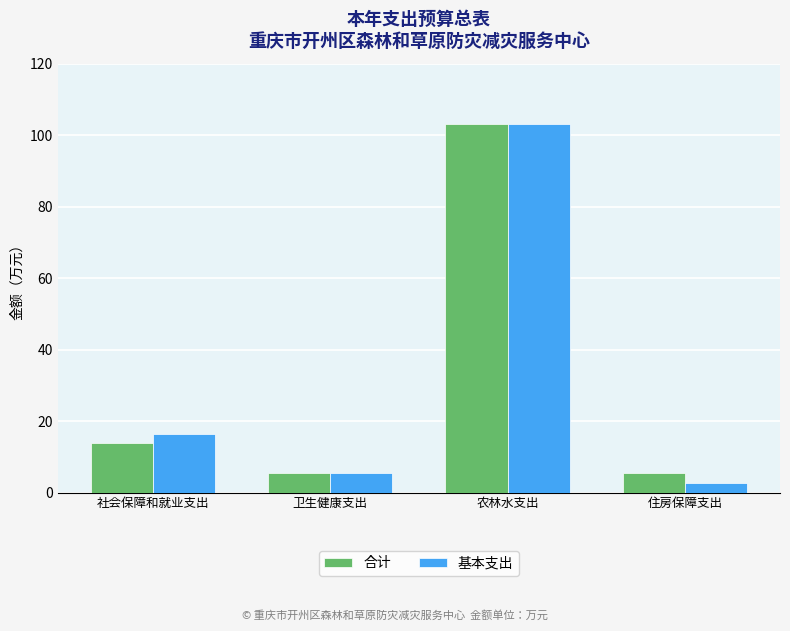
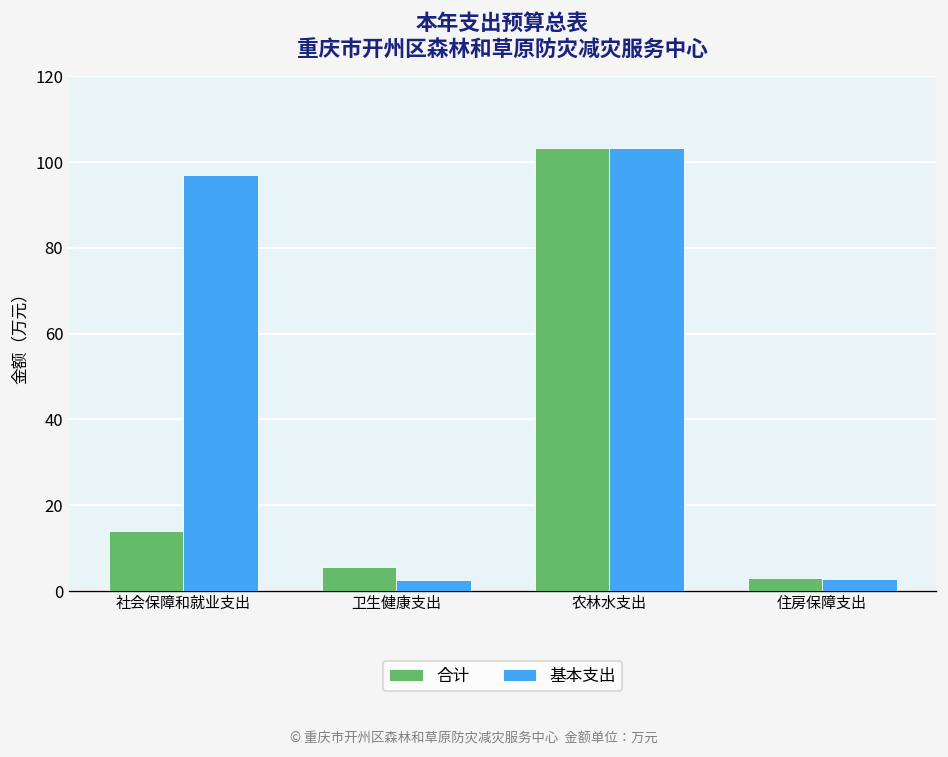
基本支出, 社会保障和就业支出: 16 -> 97
基本支出, 卫生健康支出: 5 -> 3
合计, 住房保障支出: 5 -> 3
